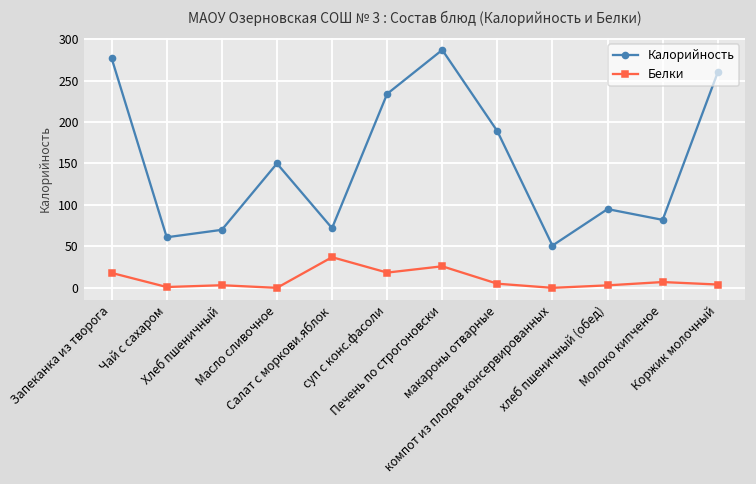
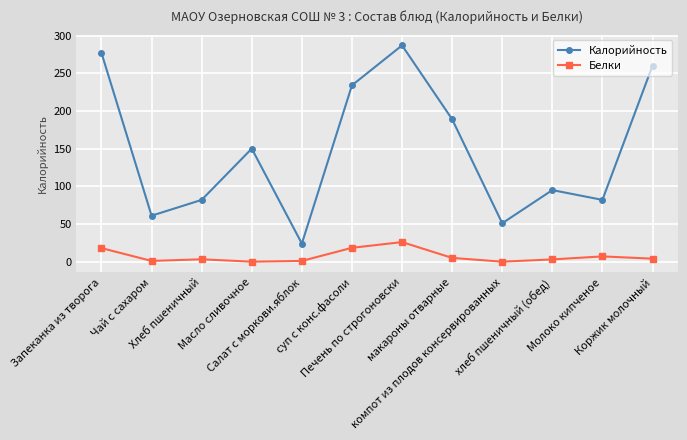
Калорийность, Хлеб пшеничный: 70 -> 80
Калорийность, Салат с моркови.яблок: 70 -> 20
Белки, Салат с моркови.яблок: 40 -> 0
